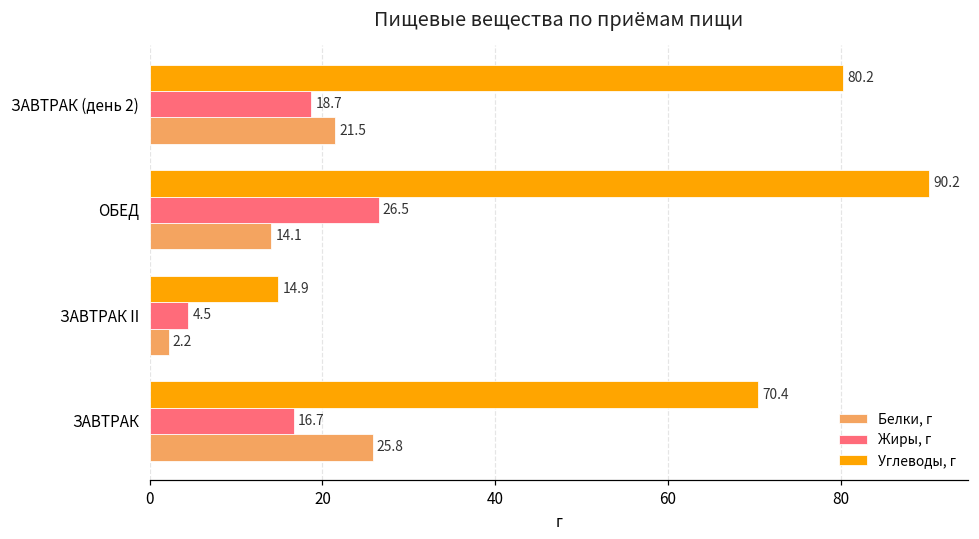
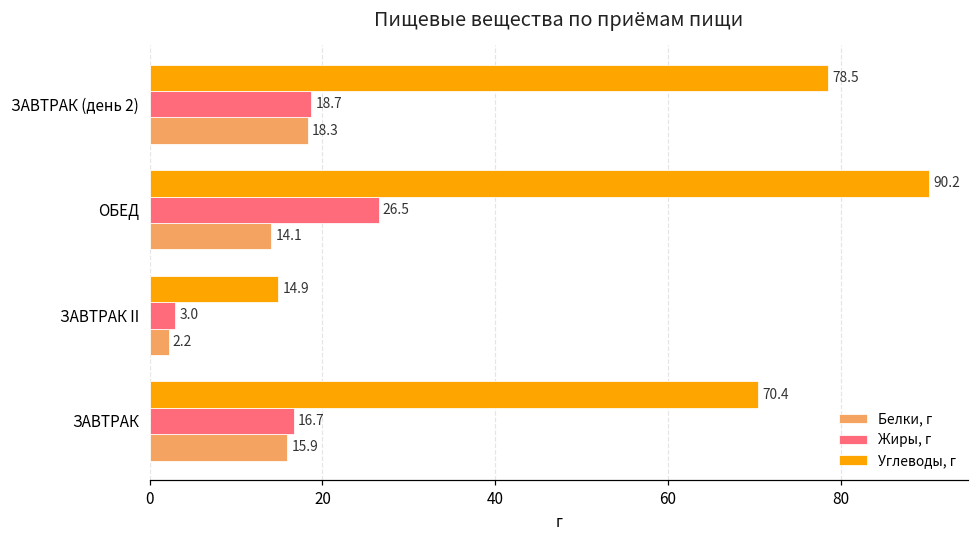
Углеводы, г, ЗАВТРАК (день 2): 80.2 -> 78.5
Белки, г, ЗАВТРАК (день 2): 21.5 -> 18.3
Жиры, г, ЗАВТРАК II: 4.5 -> 3.0
Белки, г, ЗАВТРАК: 25.8 -> 15.9
